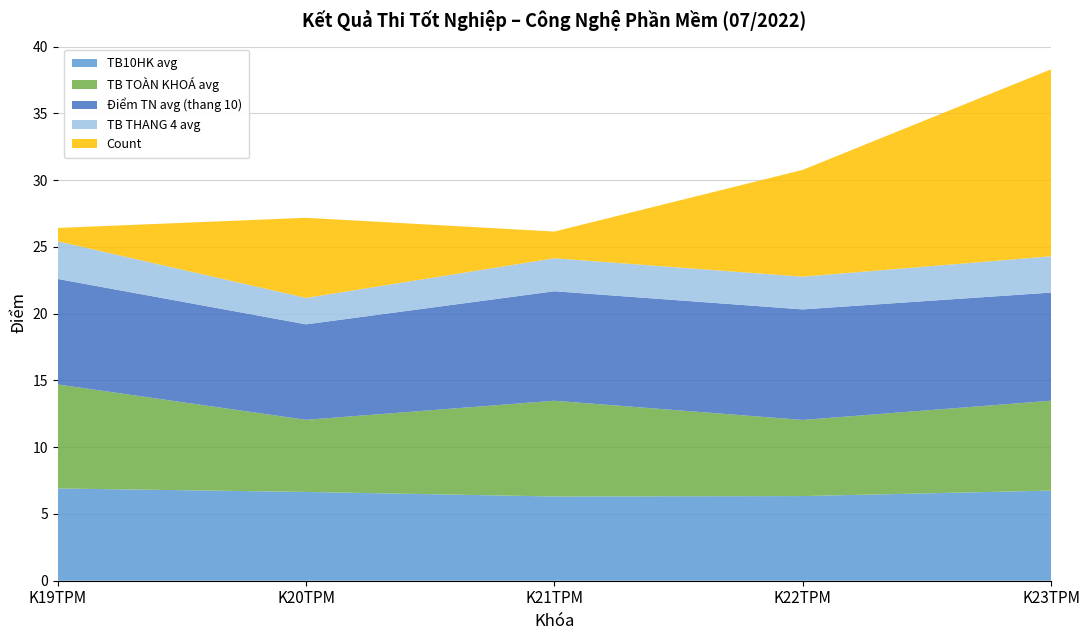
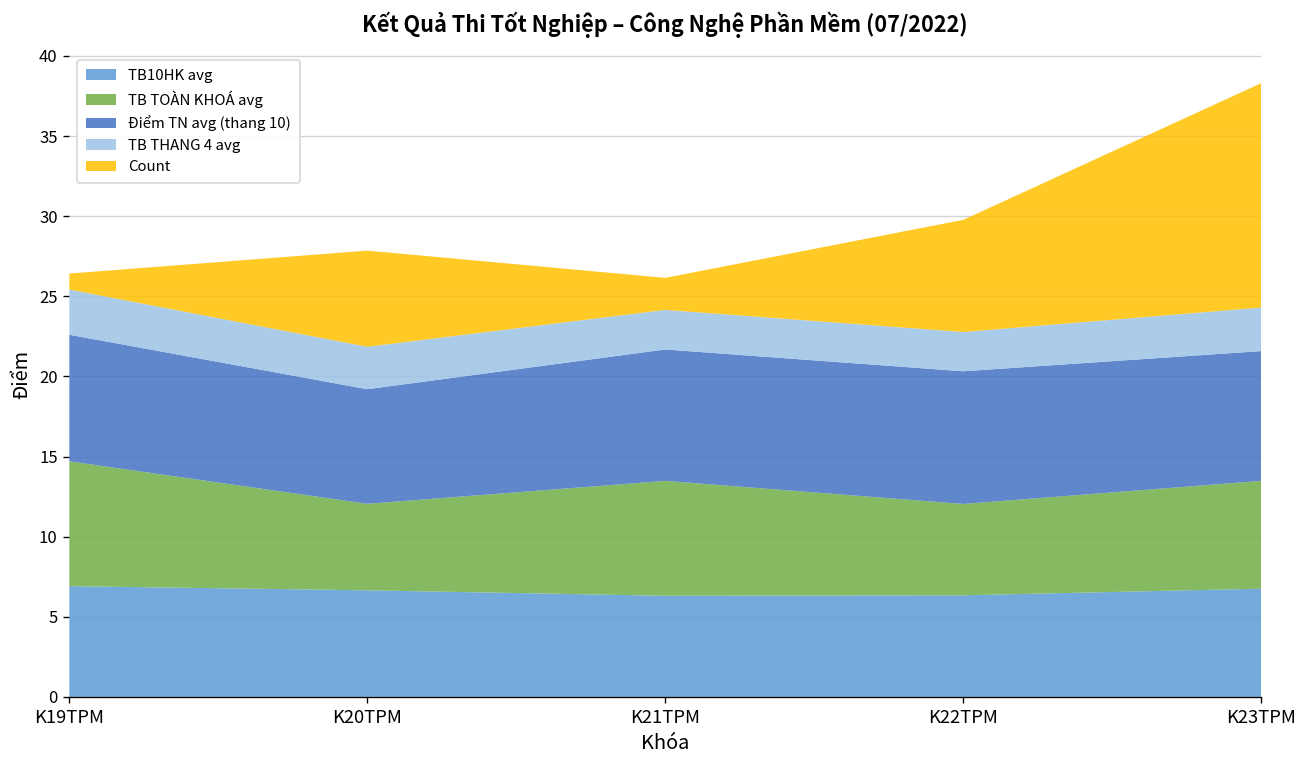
TB THANG 4 avg, K20TPM: 2.0 -> 2.6
Count, K22TPM: 8 -> 7
